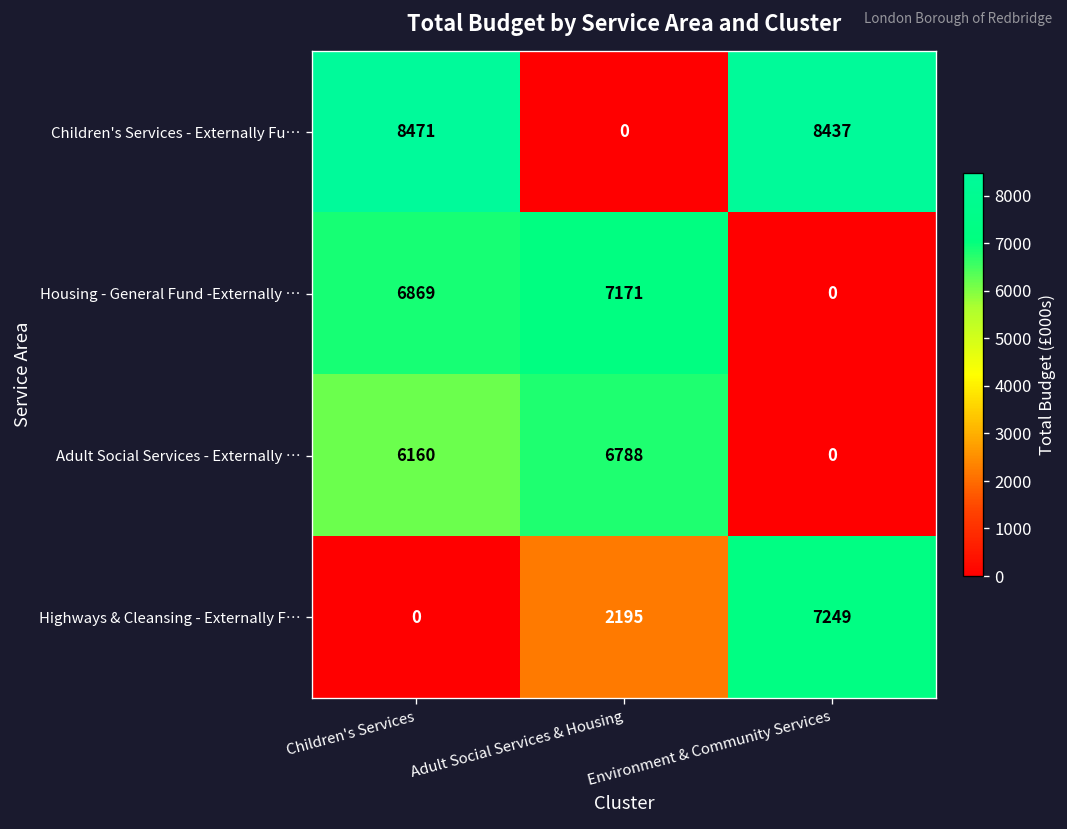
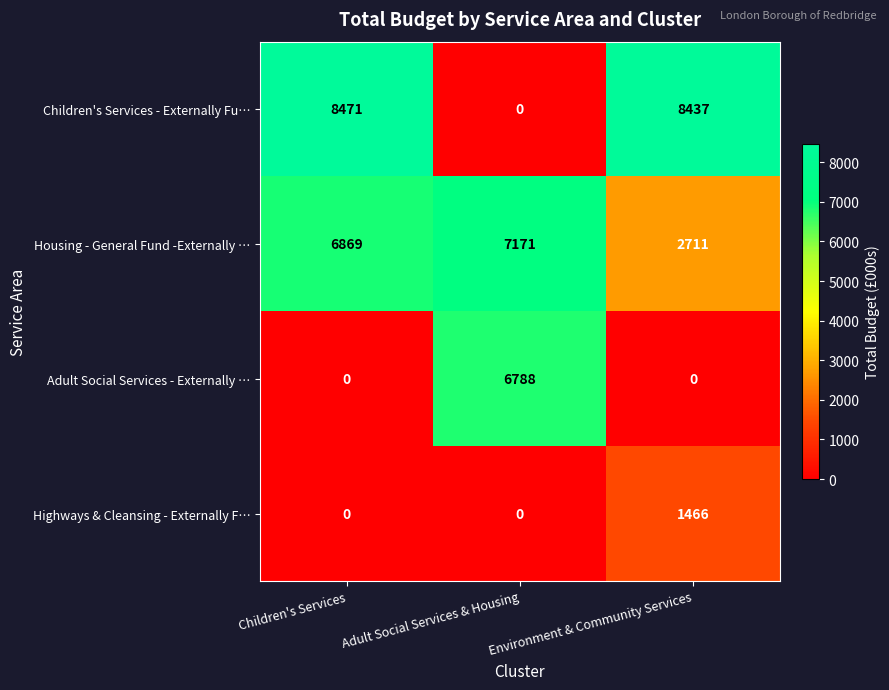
Housing - General Fund -Externally …, Environment & Community Services: 0 -> 2711
Adult Social Services - Externally …, Children's Services: 6160 -> 0
Highways & Cleansing - Externally F…, Adult Social Services & Housing: 2195 -> 0
Highways & Cleansing - Externally F…, Environment & Community Services: 7249 -> 1466
